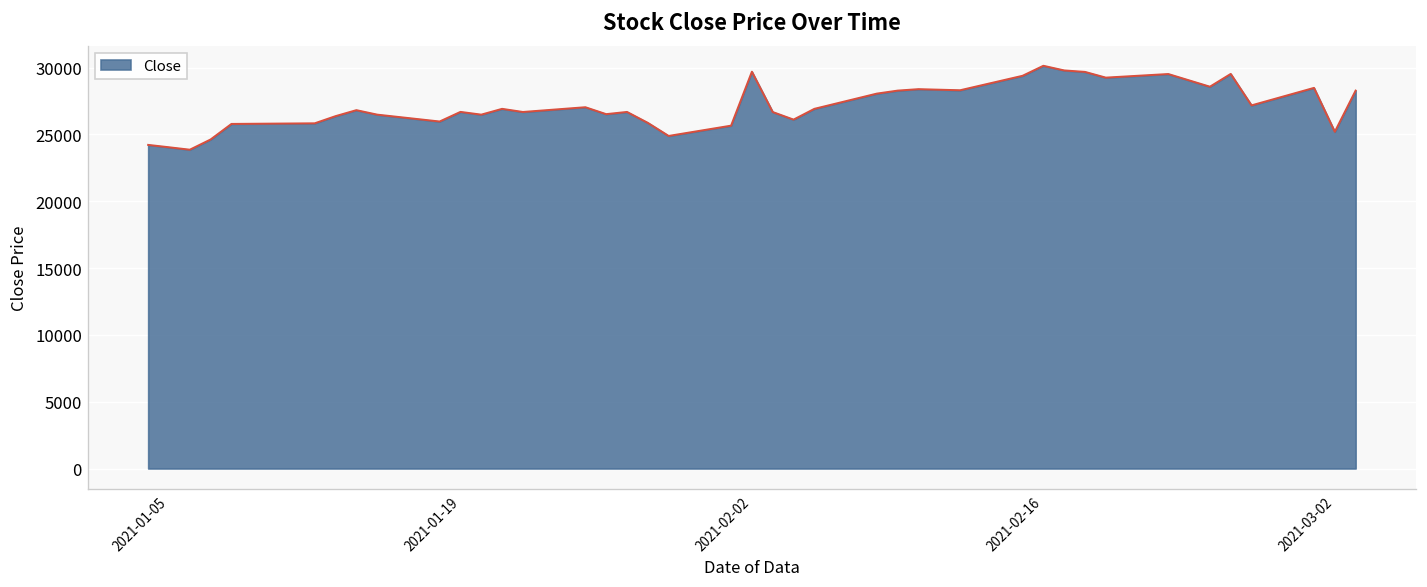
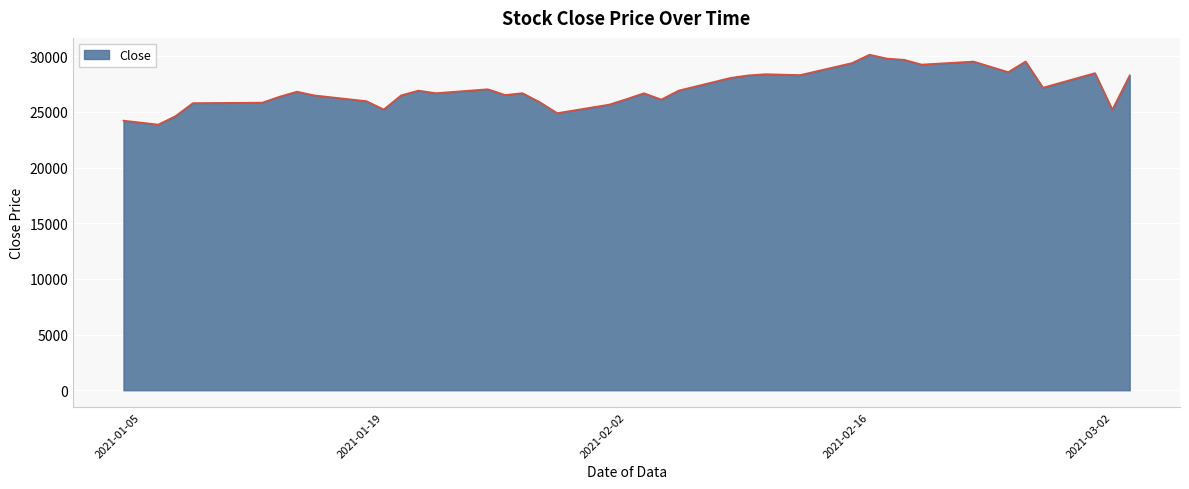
2021-01-19: 26700 -> 25200
2021-02-02: 29700 -> 26200
